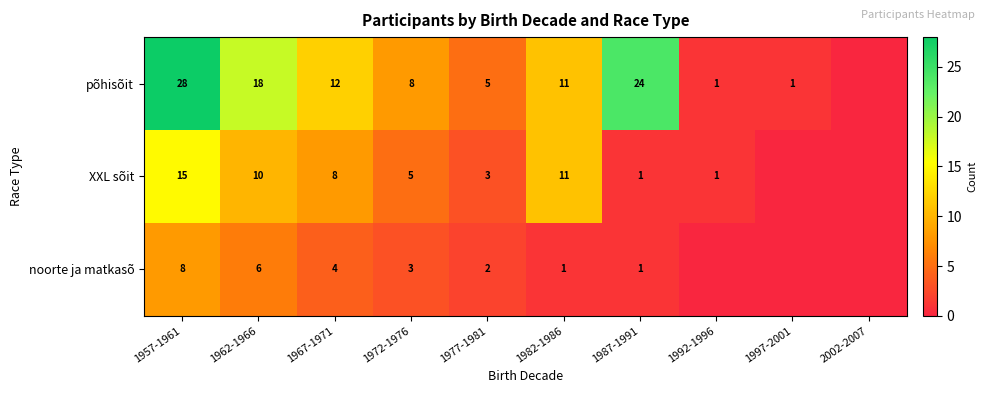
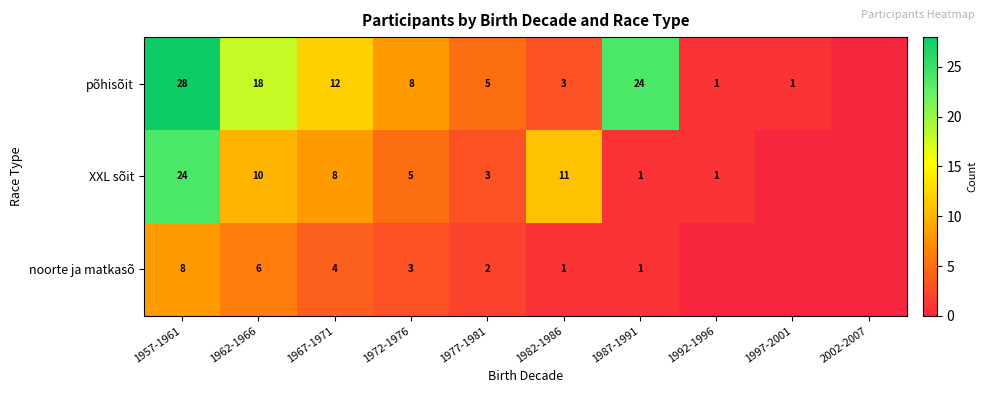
põhisõit, 1982-1986: 11 -> 3
XXL sõit, 1957-1961: 15 -> 24
